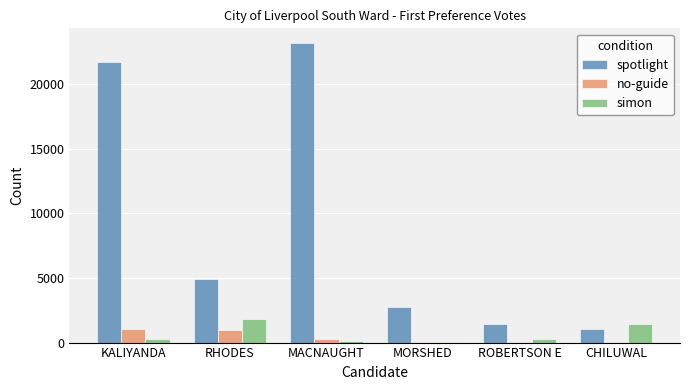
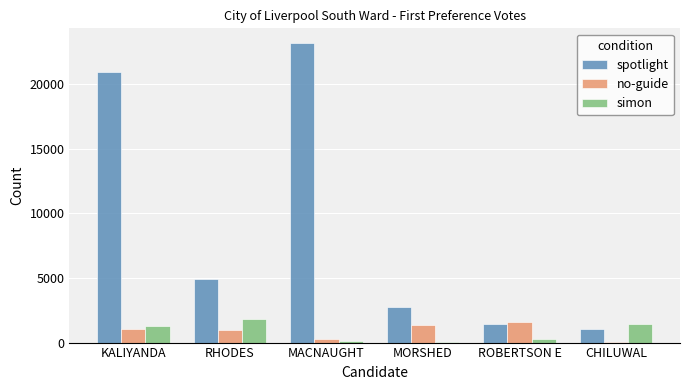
spotlight, KALIYANDA: 21700 -> 20900
simon, KALIYANDA: 300 -> 1200
no-guide, MORSHED: 100 -> 1400
no-guide, ROBERTSON E: 0 -> 1600
